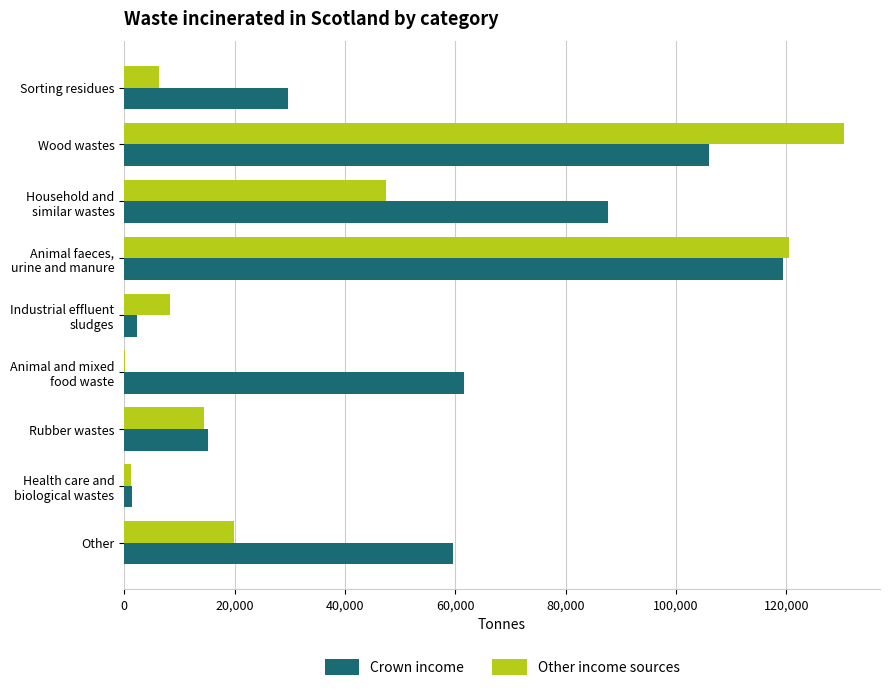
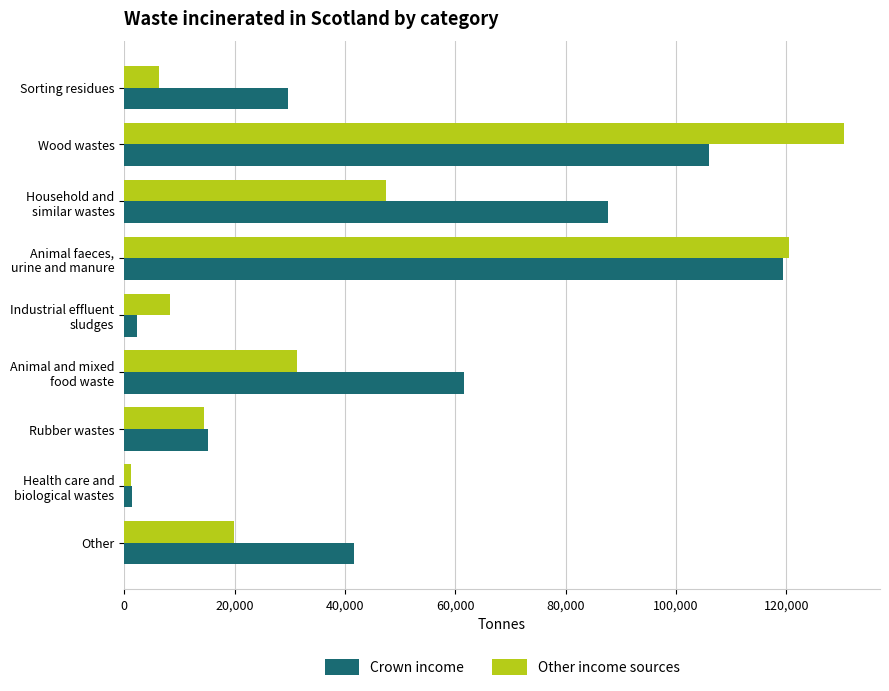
Other income sources, Animal and mixed food waste: 0 -> 31,000
Crown income, Other: 60,000 -> 42,000
